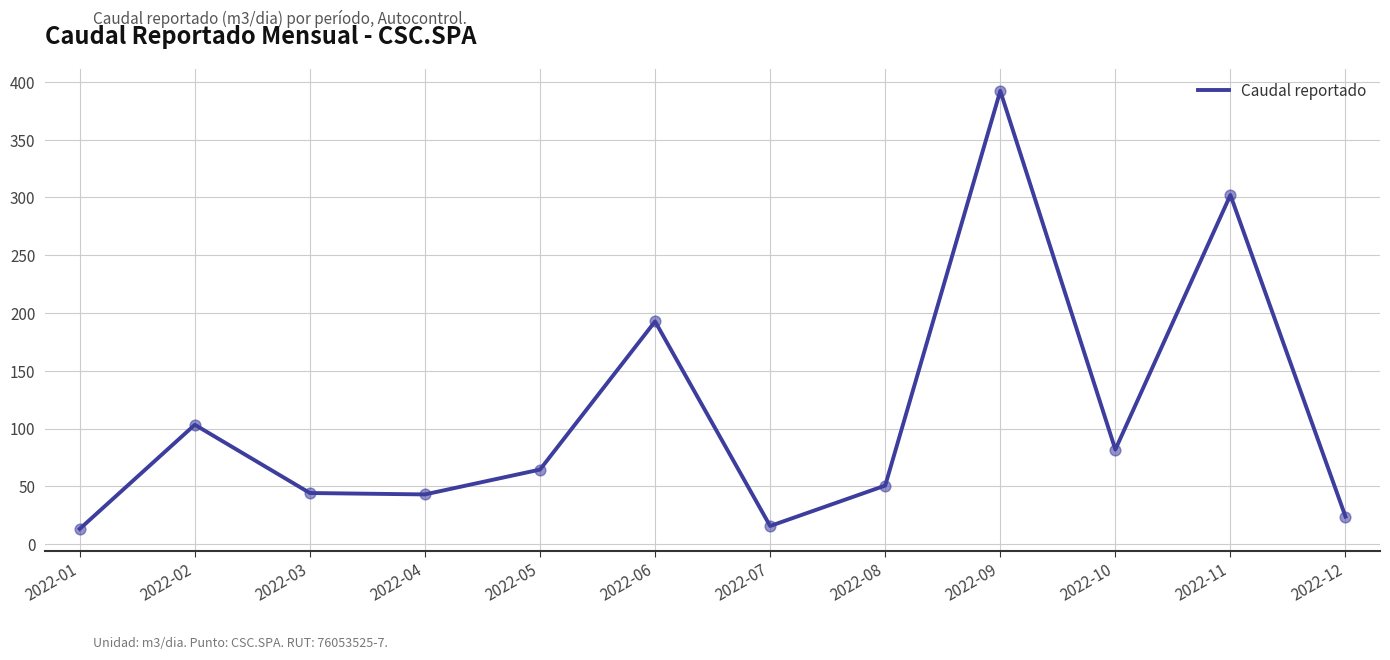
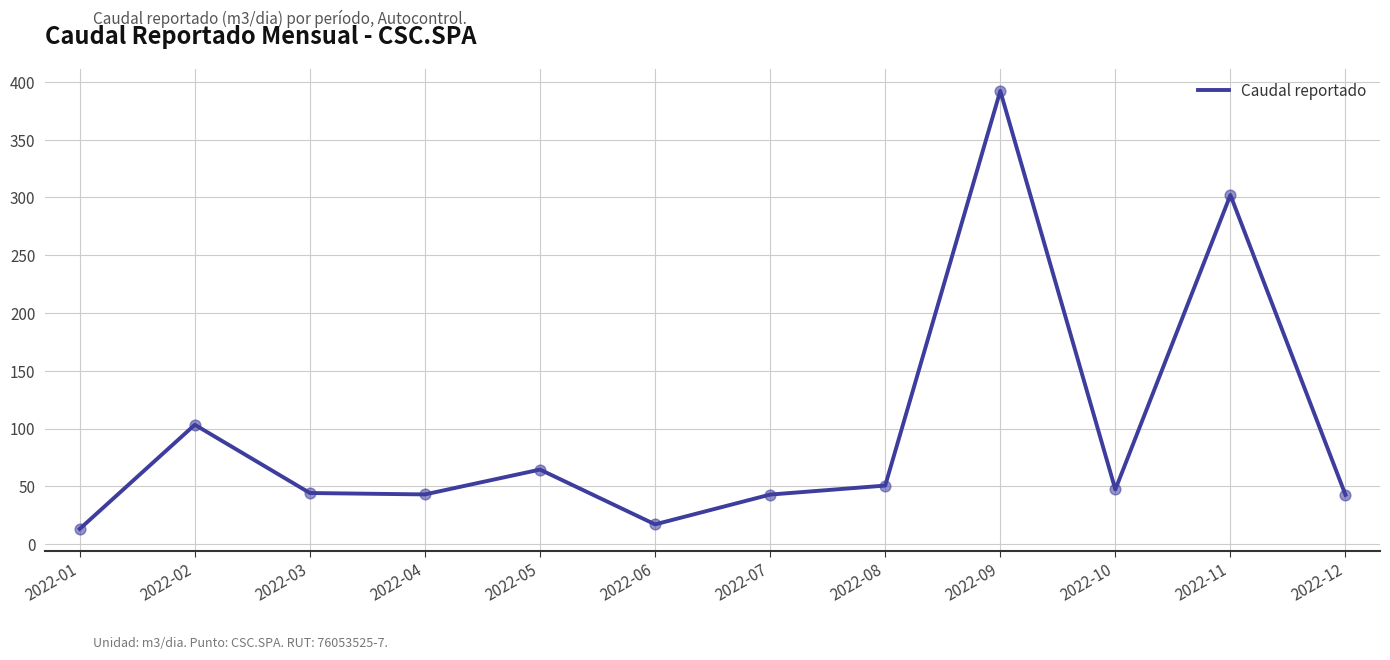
2022-06: 193 -> 17
2022-07: 16 -> 43
2022-10: 82 -> 47
2022-12: 24 -> 43
